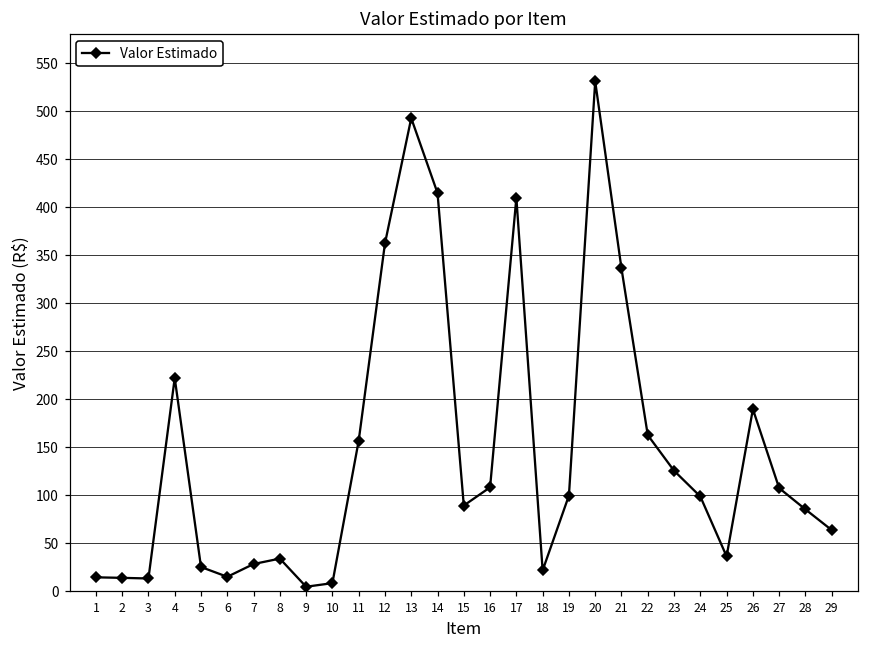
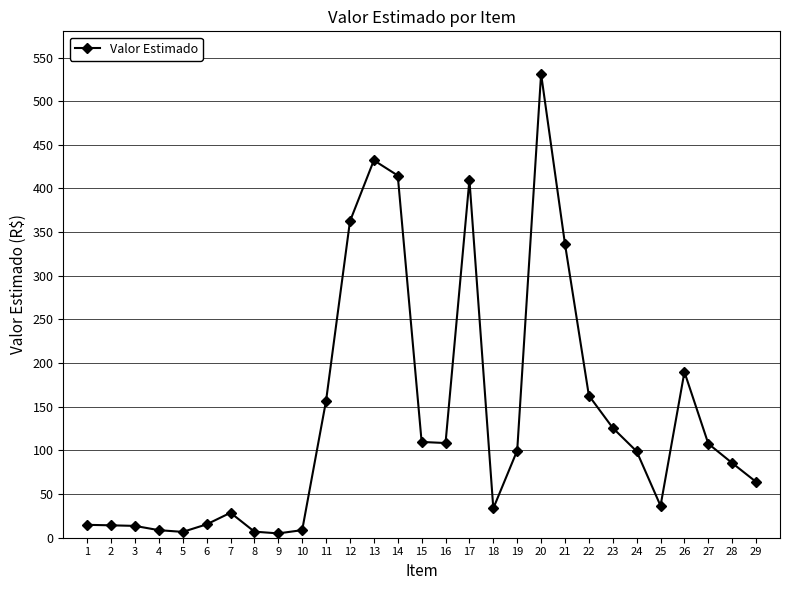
4: 220 -> 10
5: 30 -> 10
8: 30 -> 10
13: 490 -> 430
15: 90 -> 110
18: 20 -> 30
